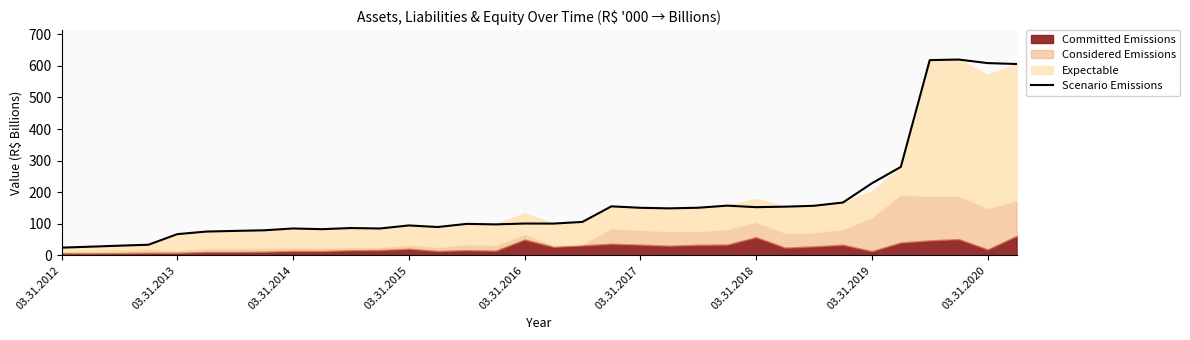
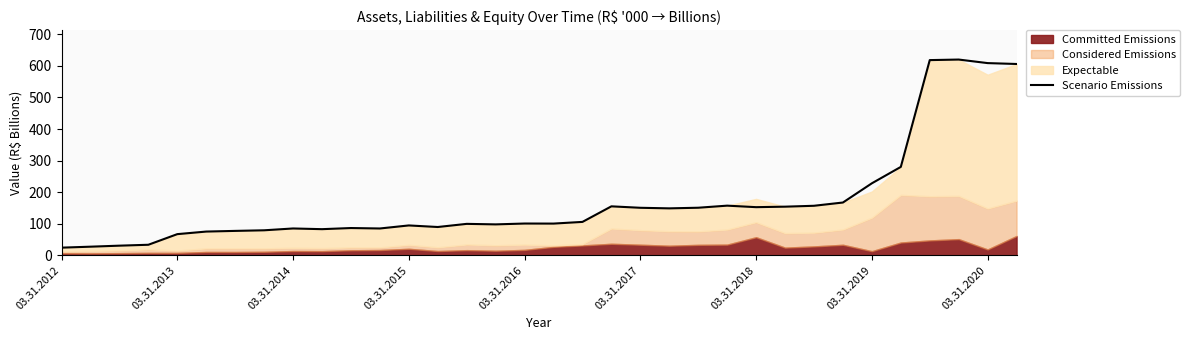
Committed Emissions, 03.31.2016: 50 -> 20
